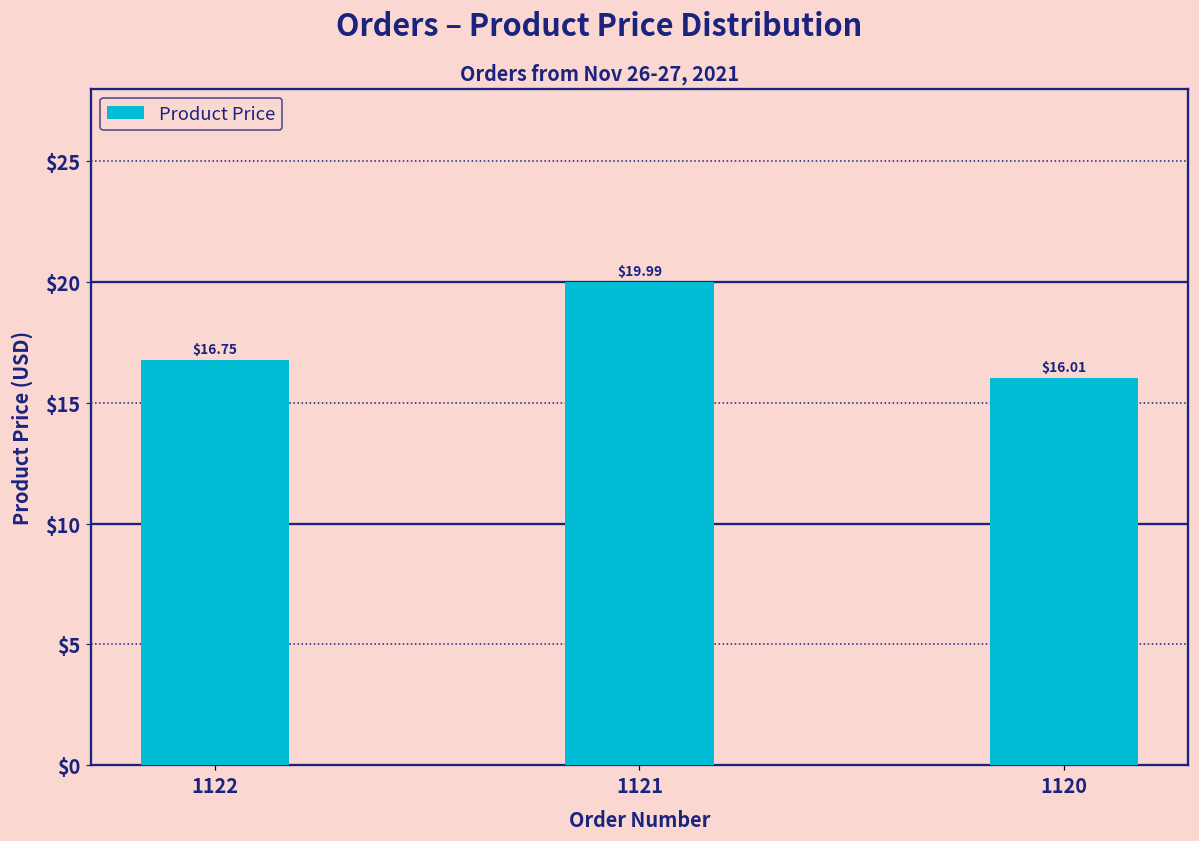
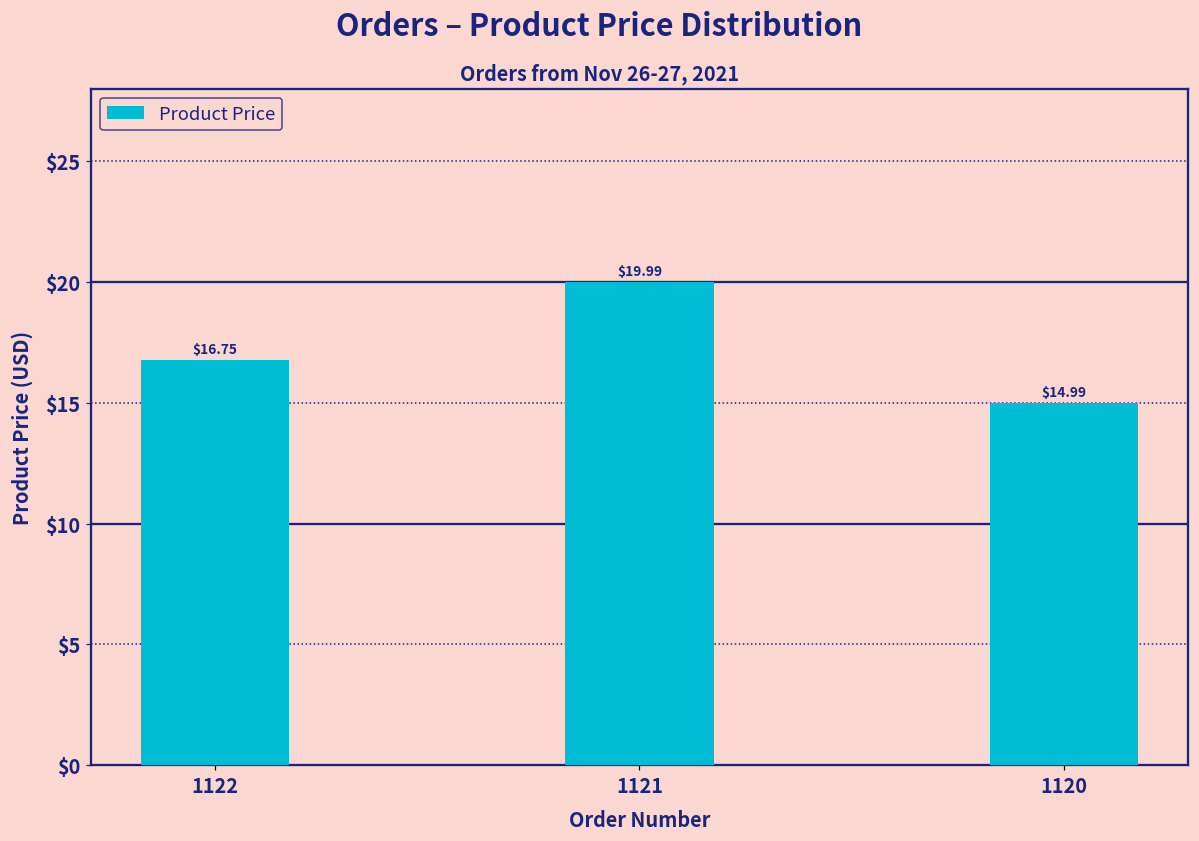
1120: $16.01 -> $14.99
